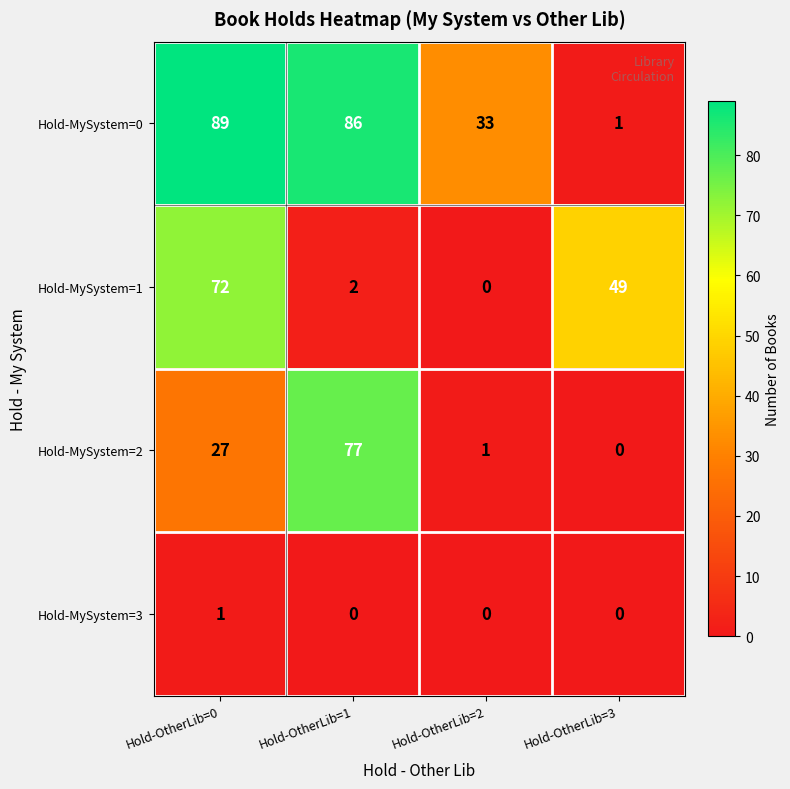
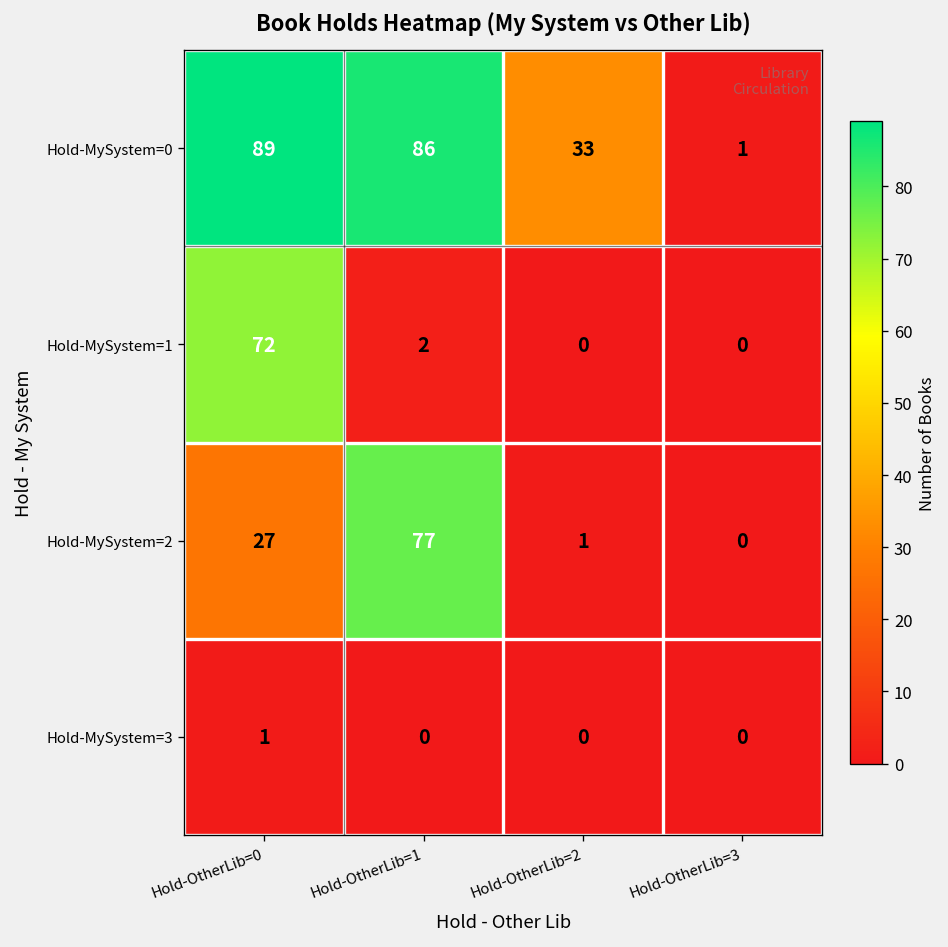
Hold-MySystem=1, Hold-OtherLib=3: 49 -> 0
